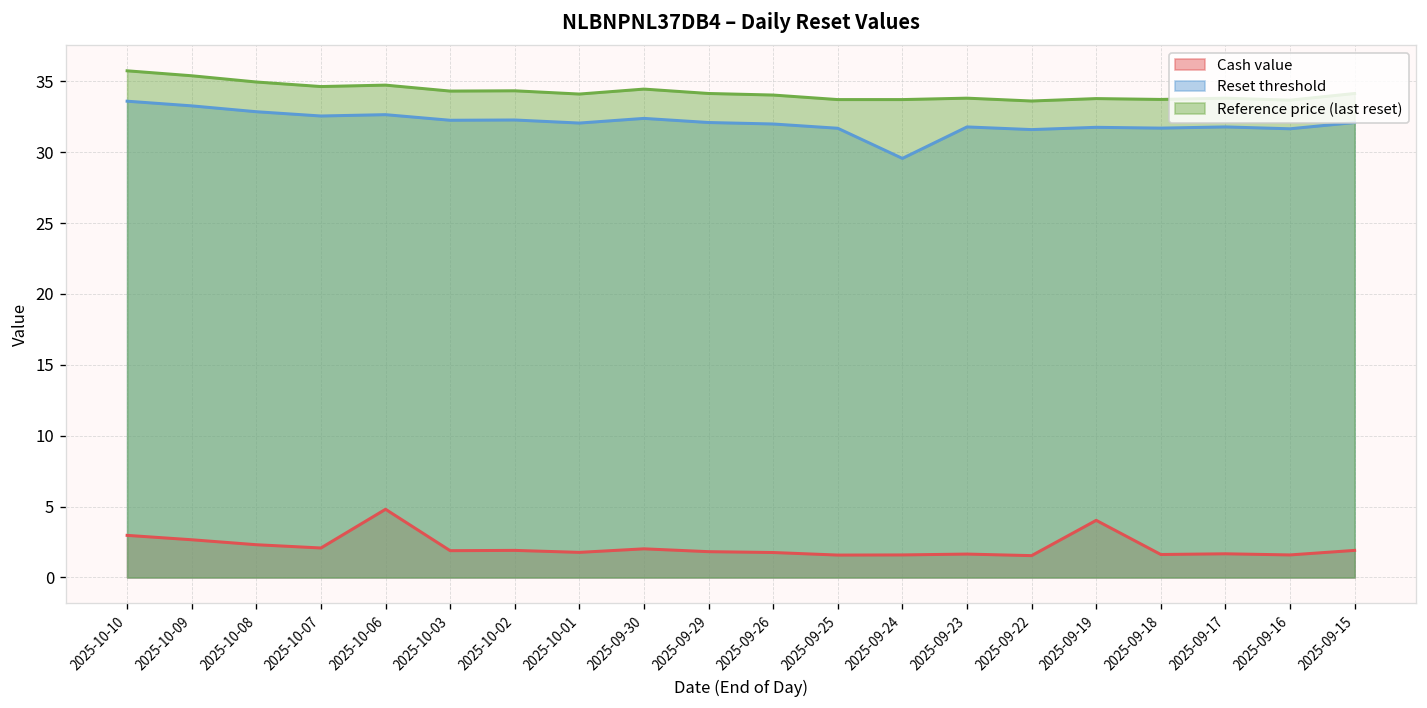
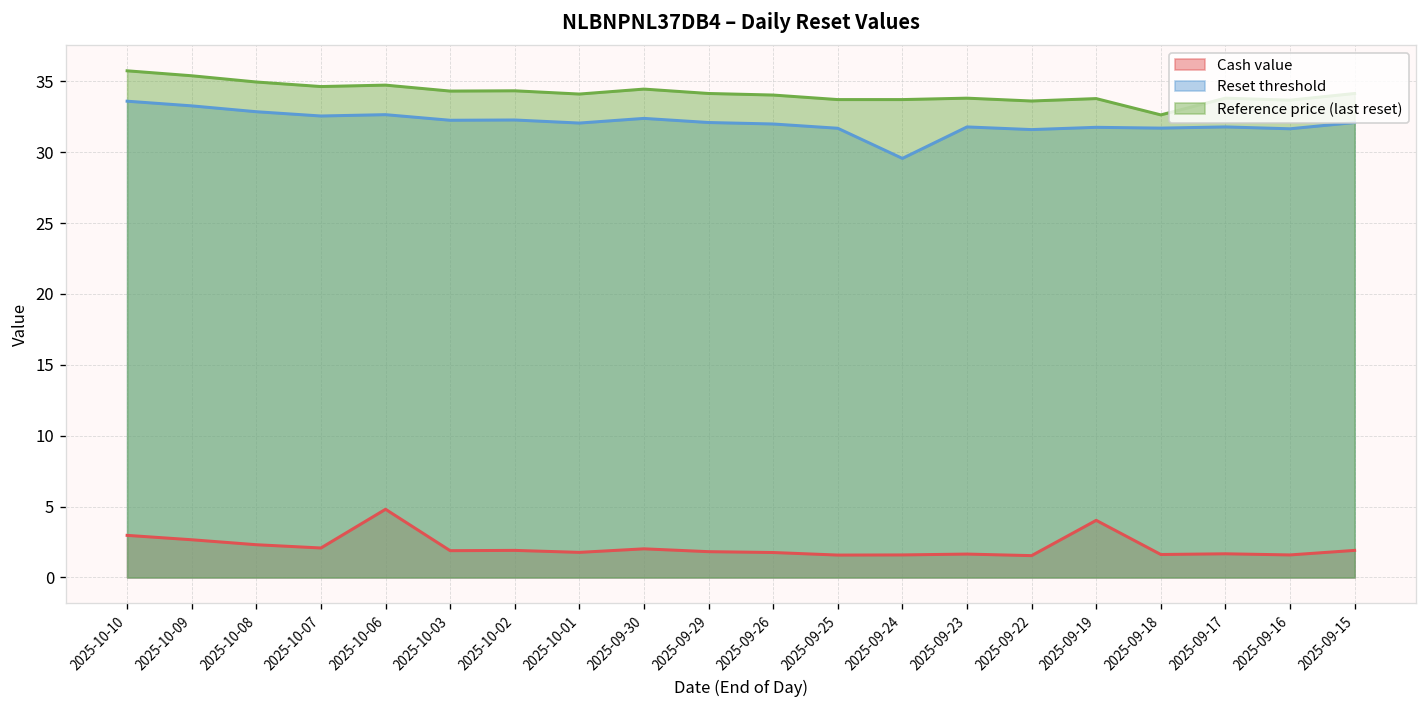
Reference price (last reset), 2025-09-18: 33.7 -> 32.6
